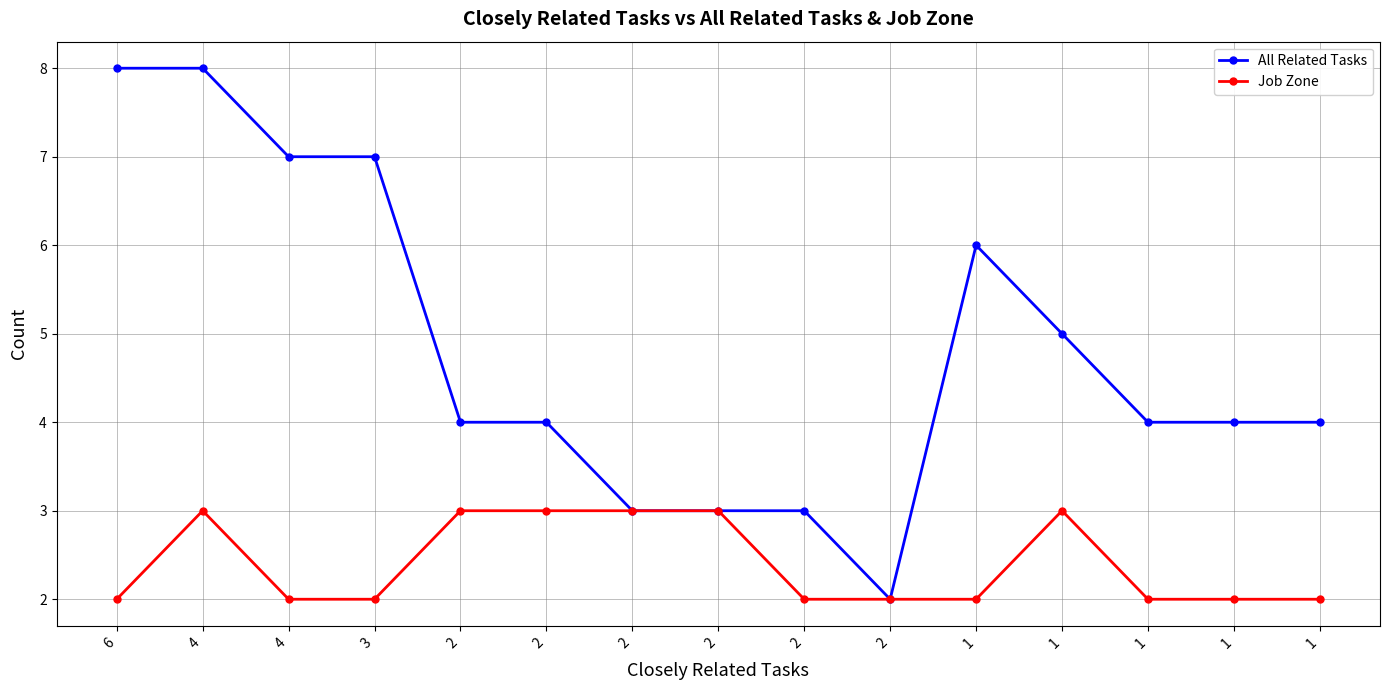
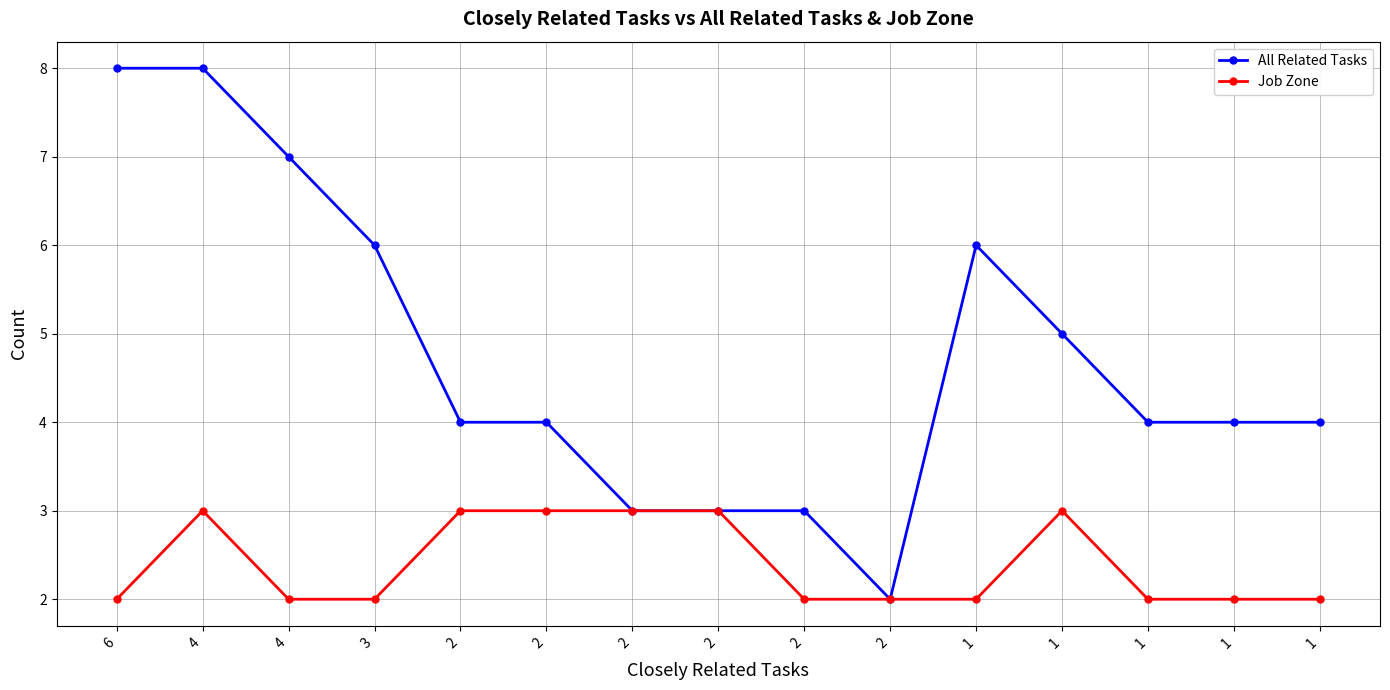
All Related Tasks, 3: 7 -> 6
